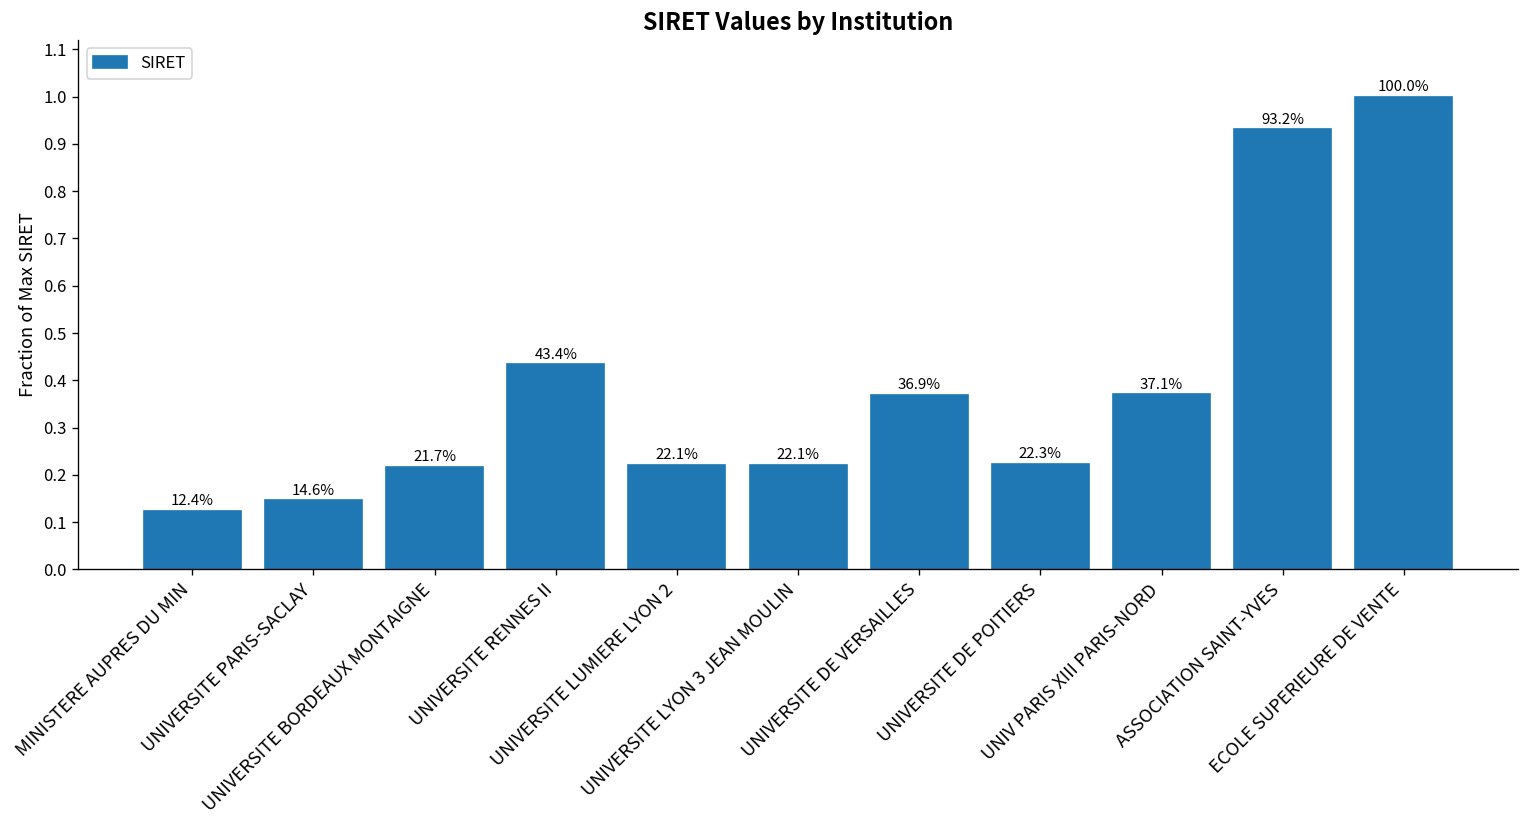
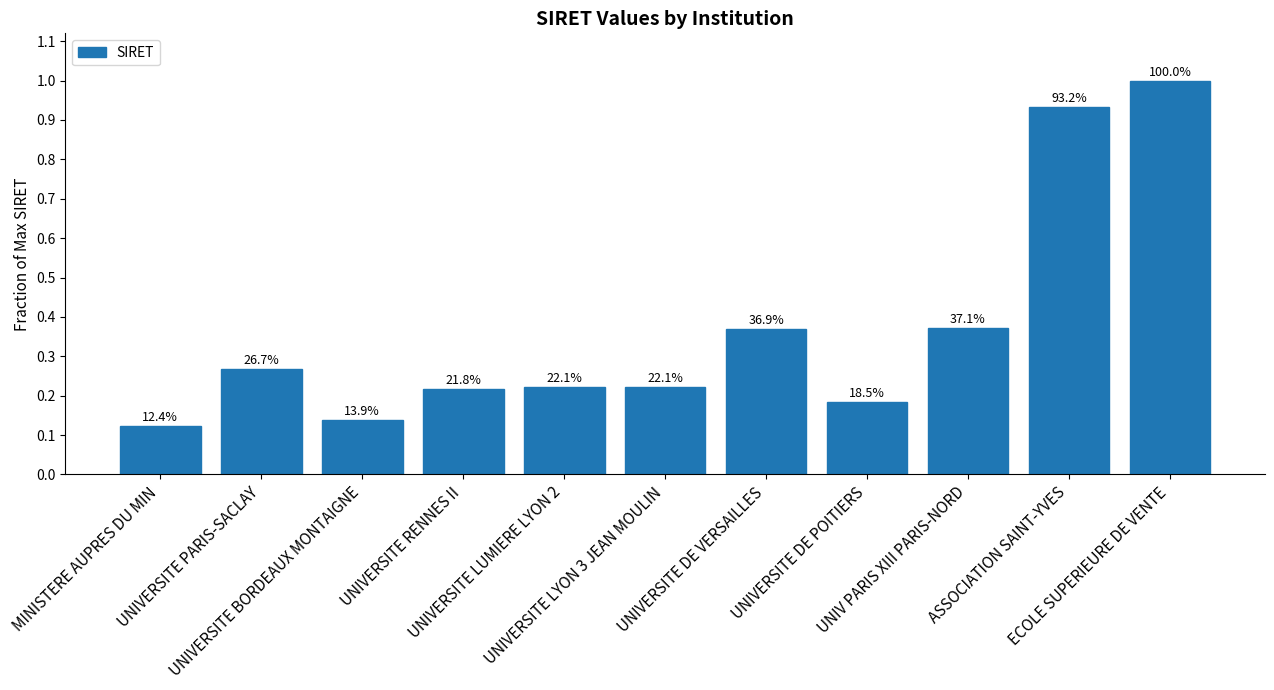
UNIVERSITE PARIS-SACLAY: 14.6% -> 26.7%
UNIVERSITE BORDEAUX MONTAIGNE: 21.7% -> 13.9%
UNIVERSITE RENNES II: 43.4% -> 21.8%
UNIVERSITE DE POITIERS: 22.3% -> 18.5%
